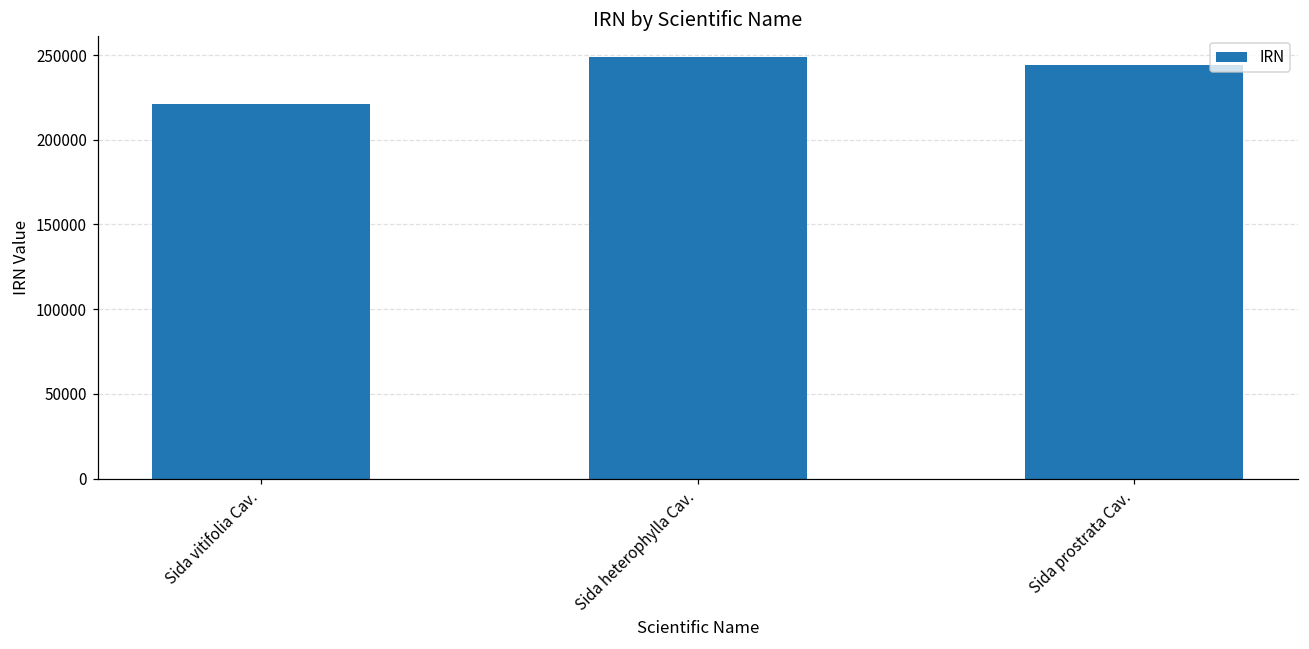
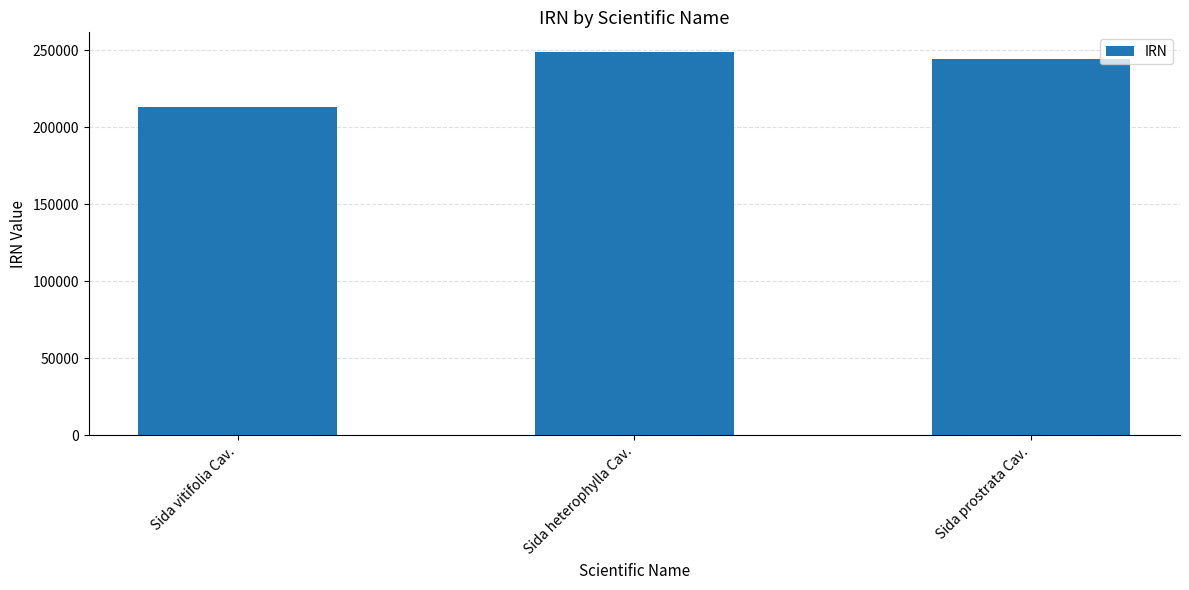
Sida vitifolia Cav.: 221000 -> 213000
